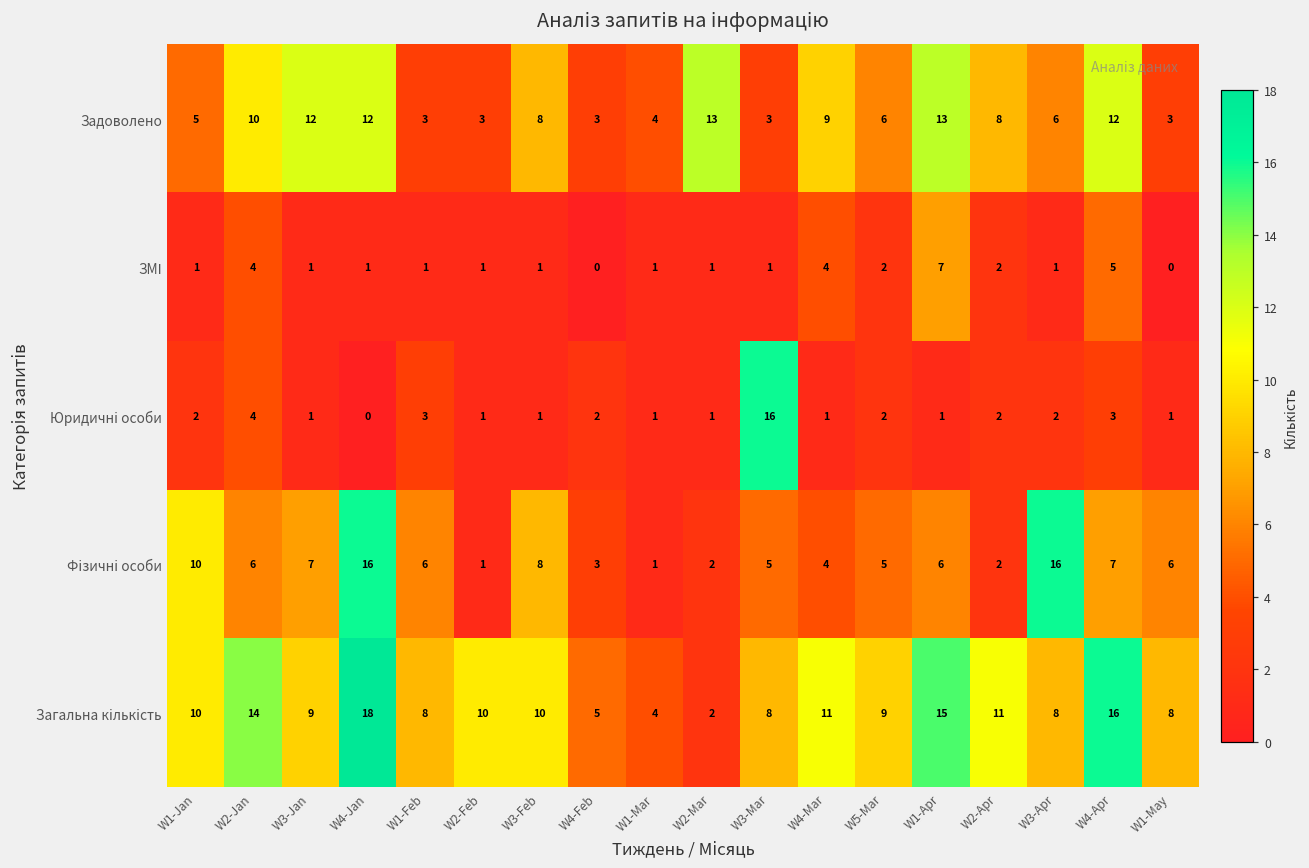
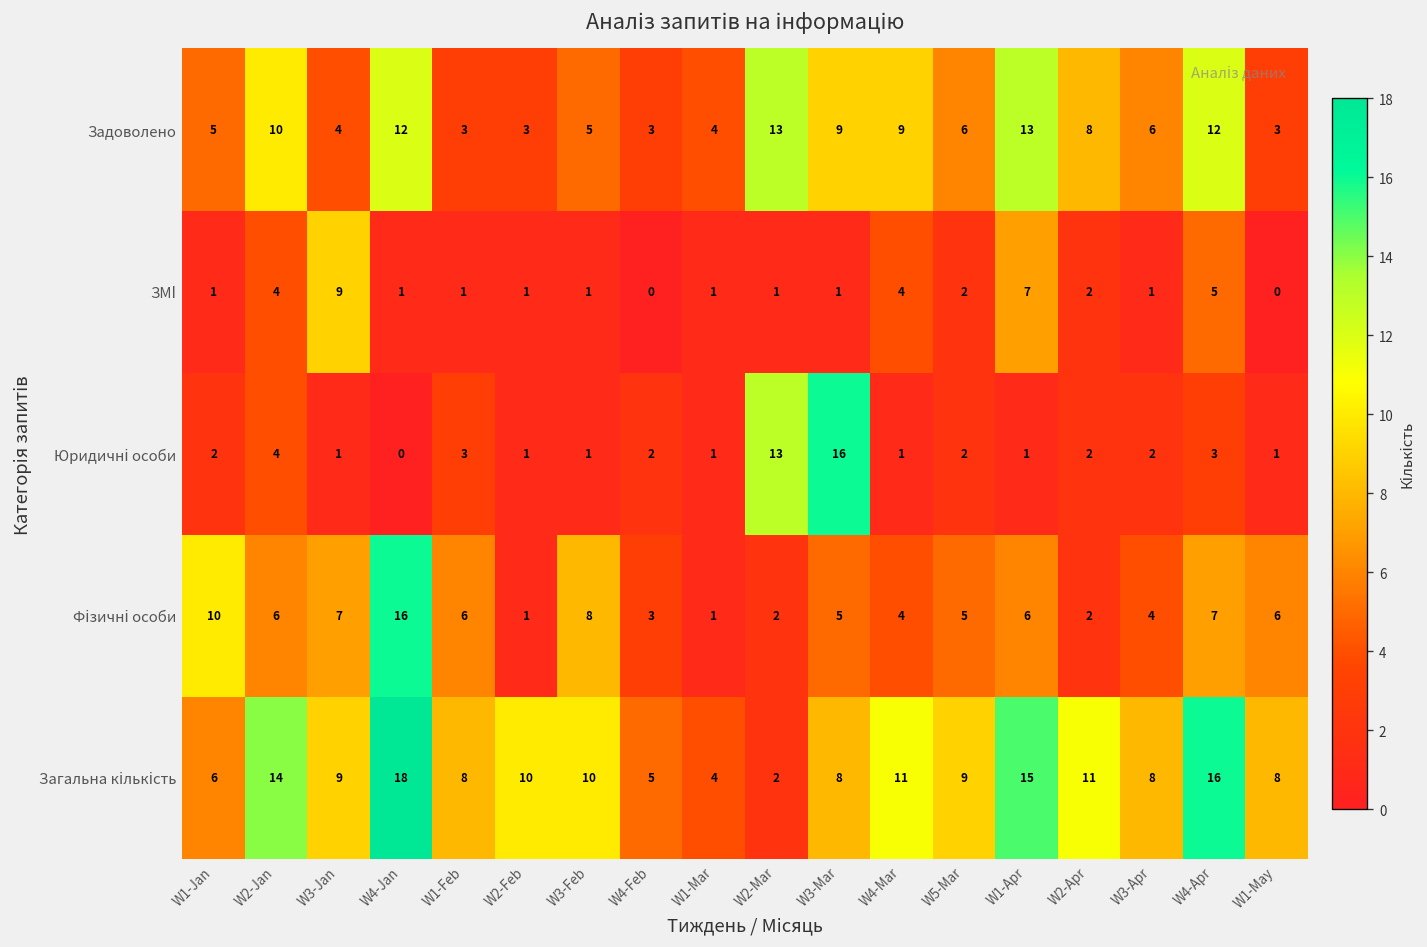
Задоволено, W3-Jan: 12 -> 4
Задоволено, W3-Feb: 8 -> 5
Задоволено, W3-Mar: 3 -> 9
ЗМІ, W3-Jan: 1 -> 9
Юридичні особи, W2-Mar: 1 -> 13
Фізичні особи, W3-Apr: 16 -> 4
Загальна кількість, W1-Jan: 10 -> 6
